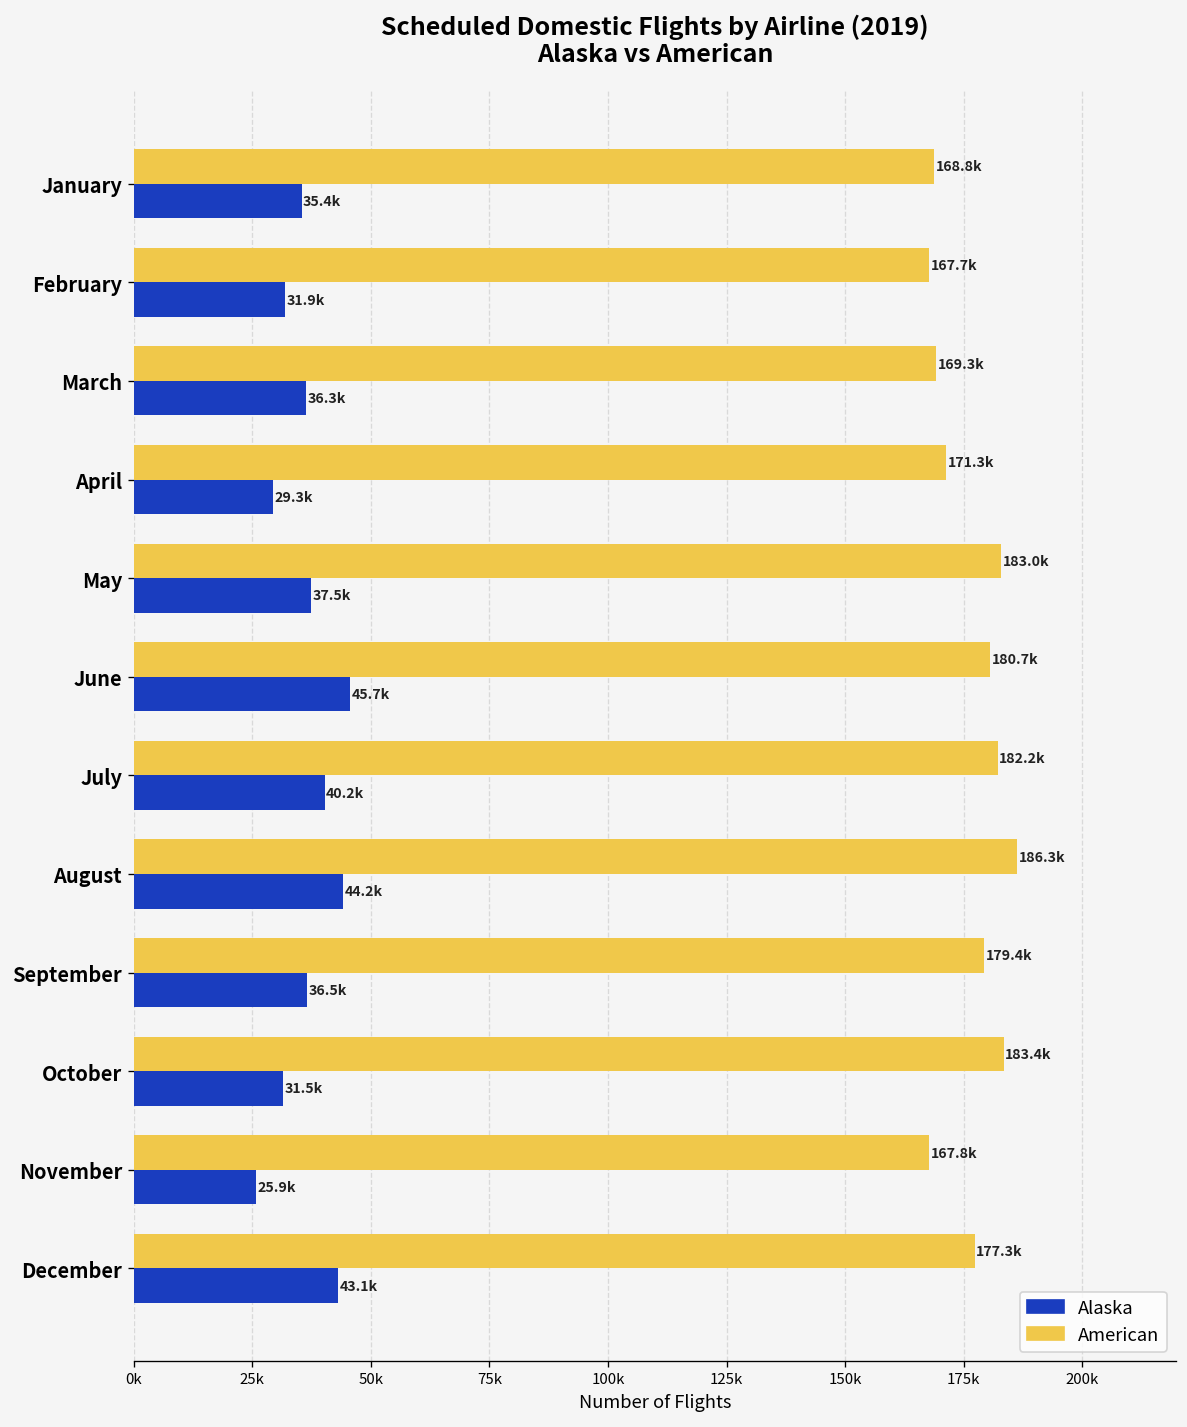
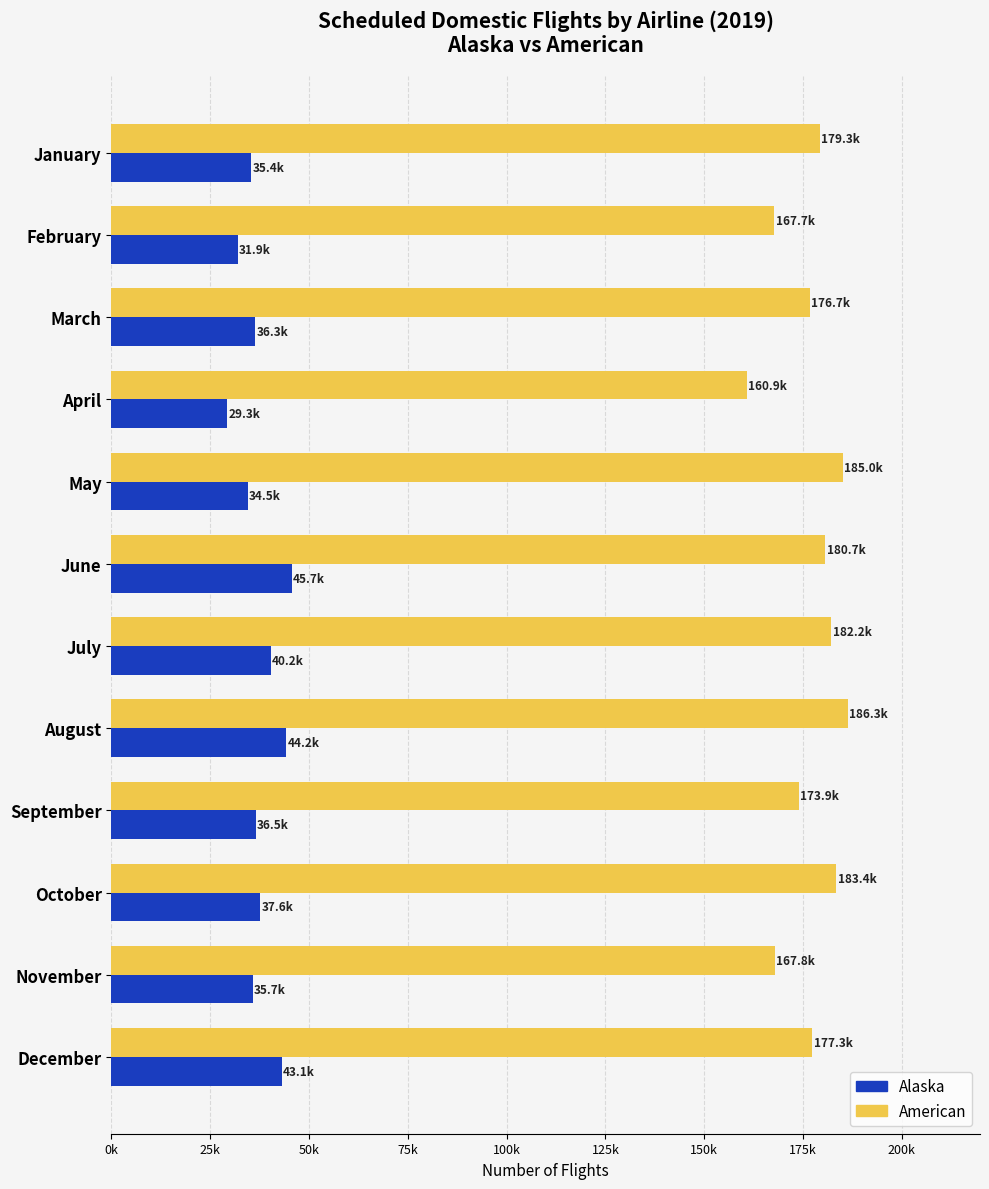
American, January: 168.8k -> 179.3k
American, March: 169.3k -> 176.7k
American, April: 171.3k -> 160.9k
American, May: 183.0k -> 185.0k
Alaska, May: 37.5k -> 34.5k
American, September: 179.4k -> 173.9k
Alaska, October: 31.5k -> 37.6k
Alaska, November: 25.9k -> 35.7k
